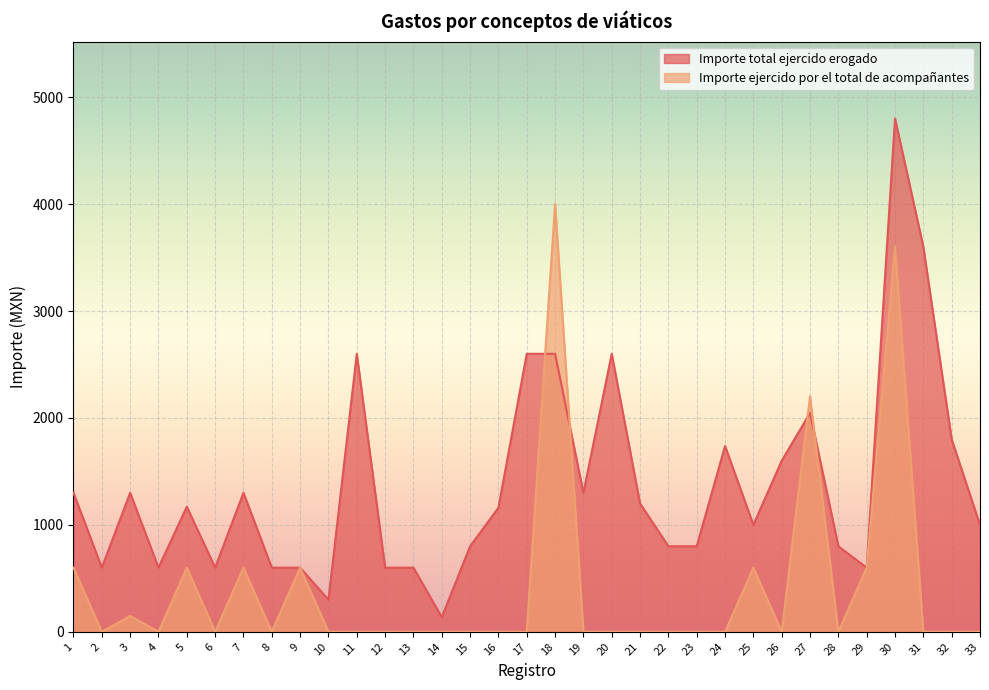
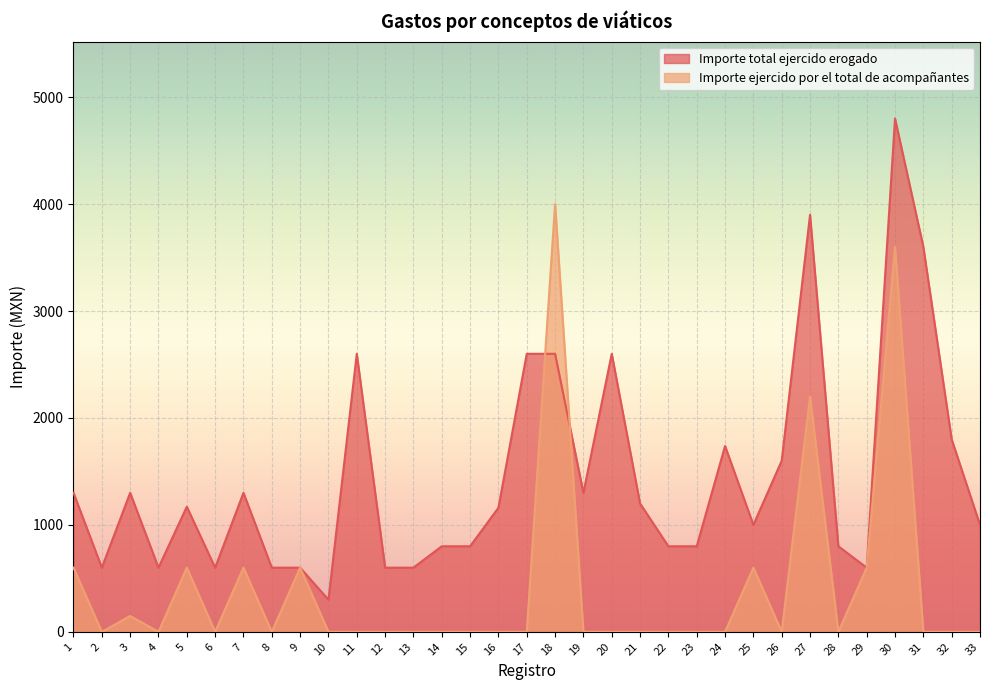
Importe total ejercido erogado, 14: 140 -> 800
Importe total ejercido erogado, 27: 2050 -> 3900
